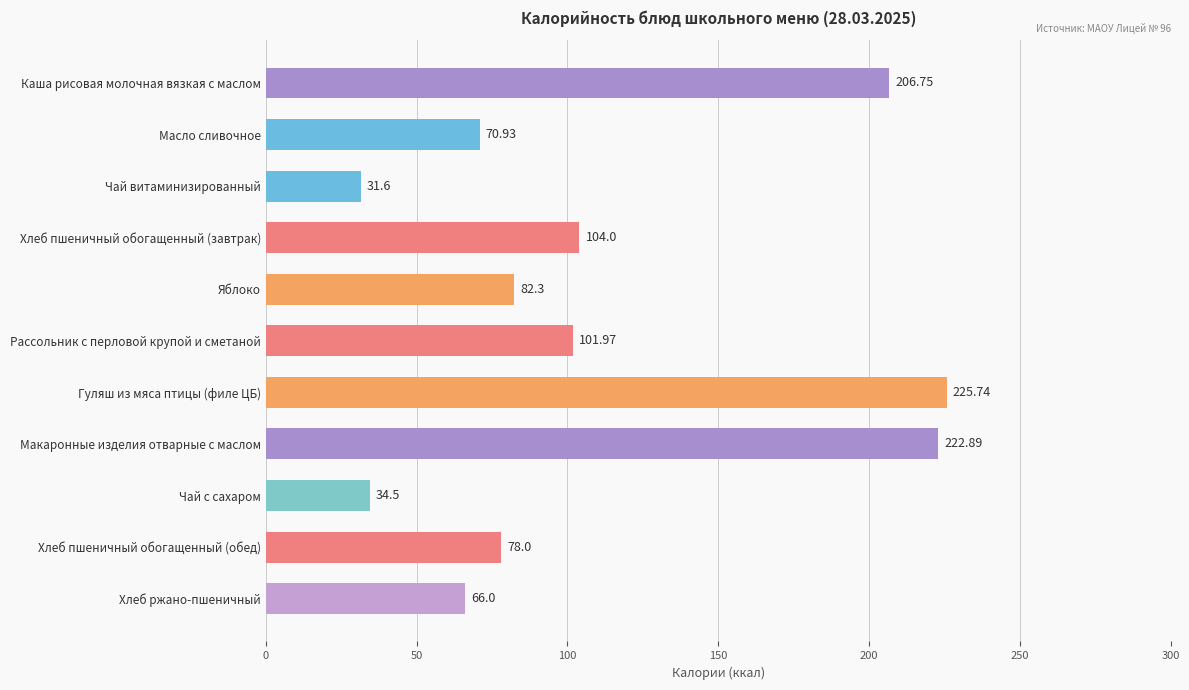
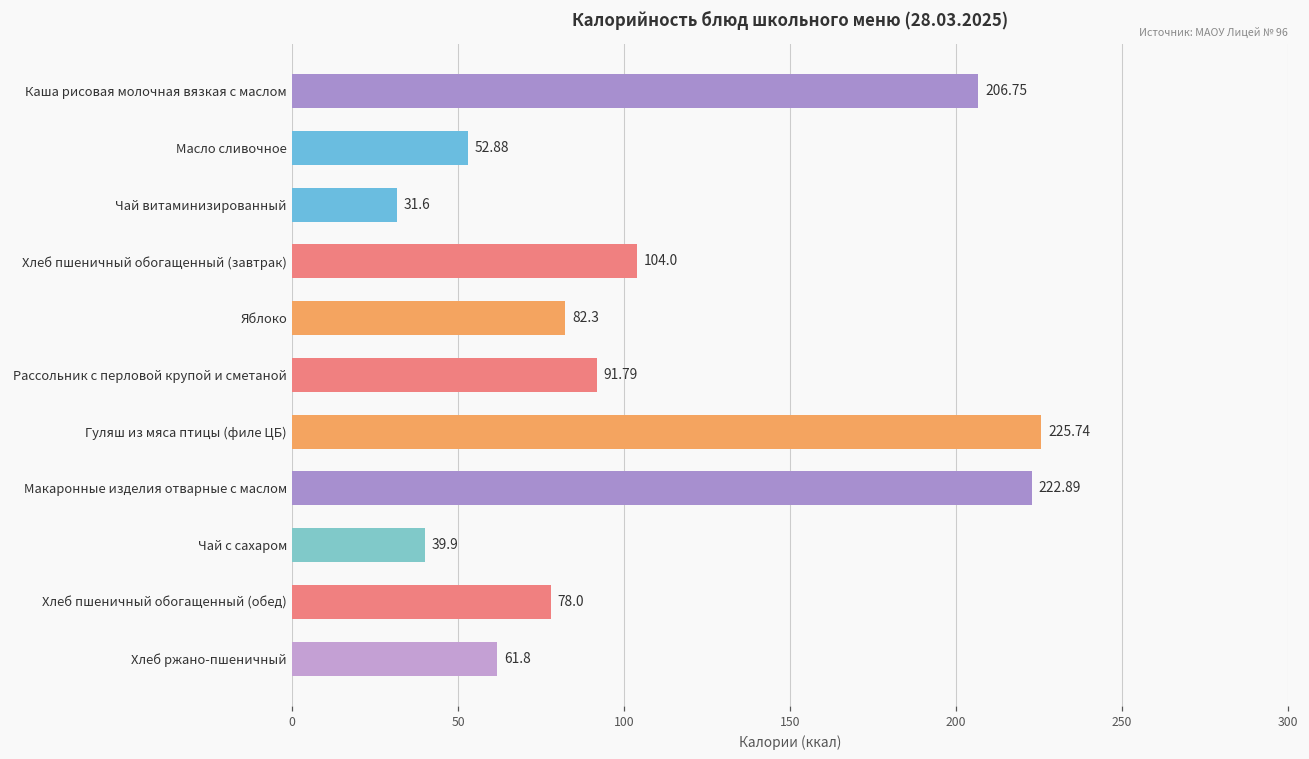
Масло сливочное: 70.93 -> 52.88
Рассольник с перловой крупой и сметаной: 101.97 -> 91.79
Чай с сахаром: 34.5 -> 39.9
Хлеб ржано-пшеничный: 66.0 -> 61.8
